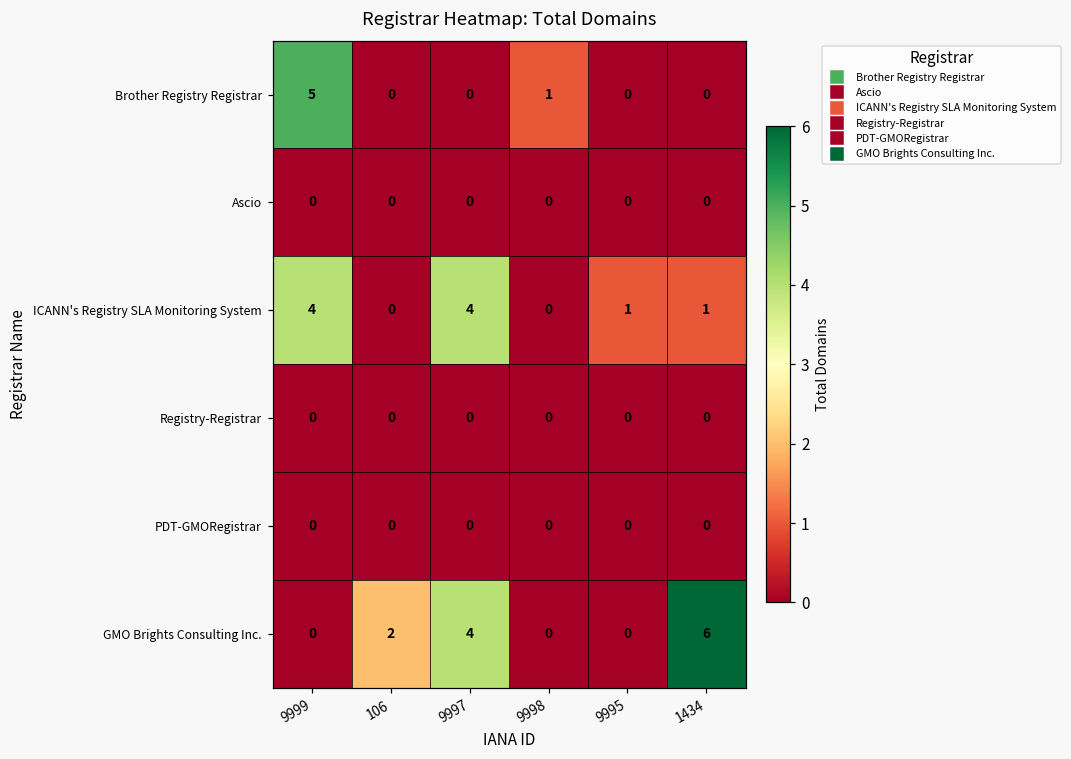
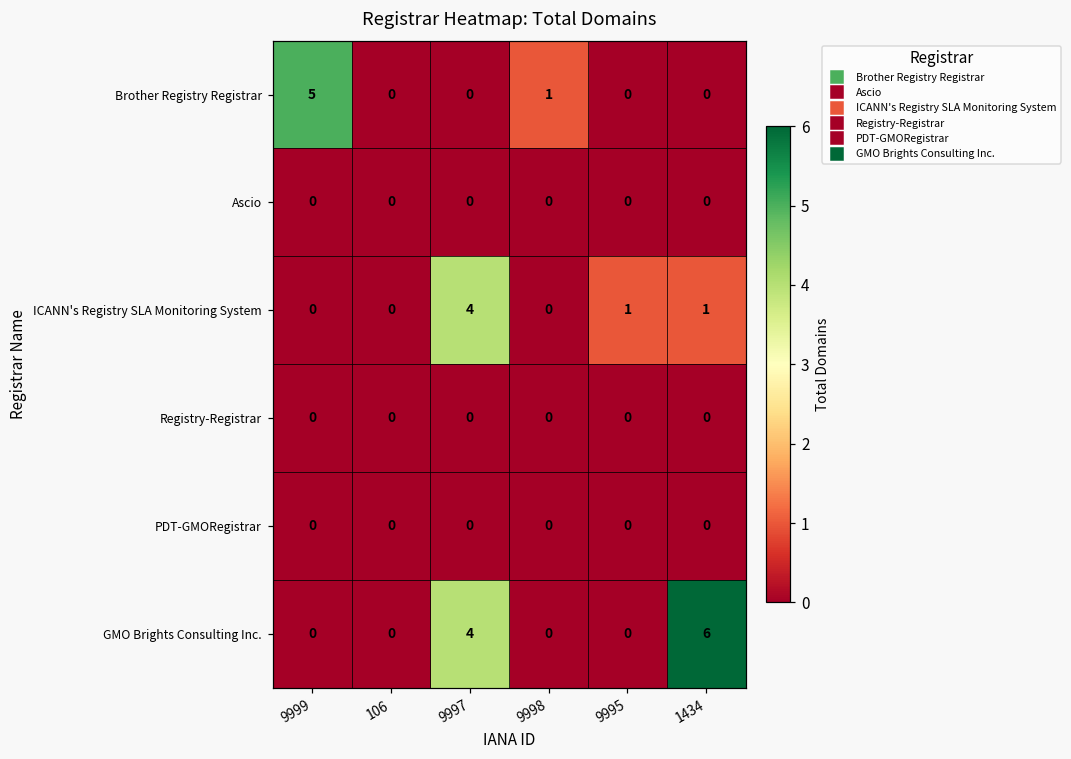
ICANN's Registry SLA Monitoring System, 9999: 4 -> 0
GMO Brights Consulting Inc., 106: 2 -> 0
